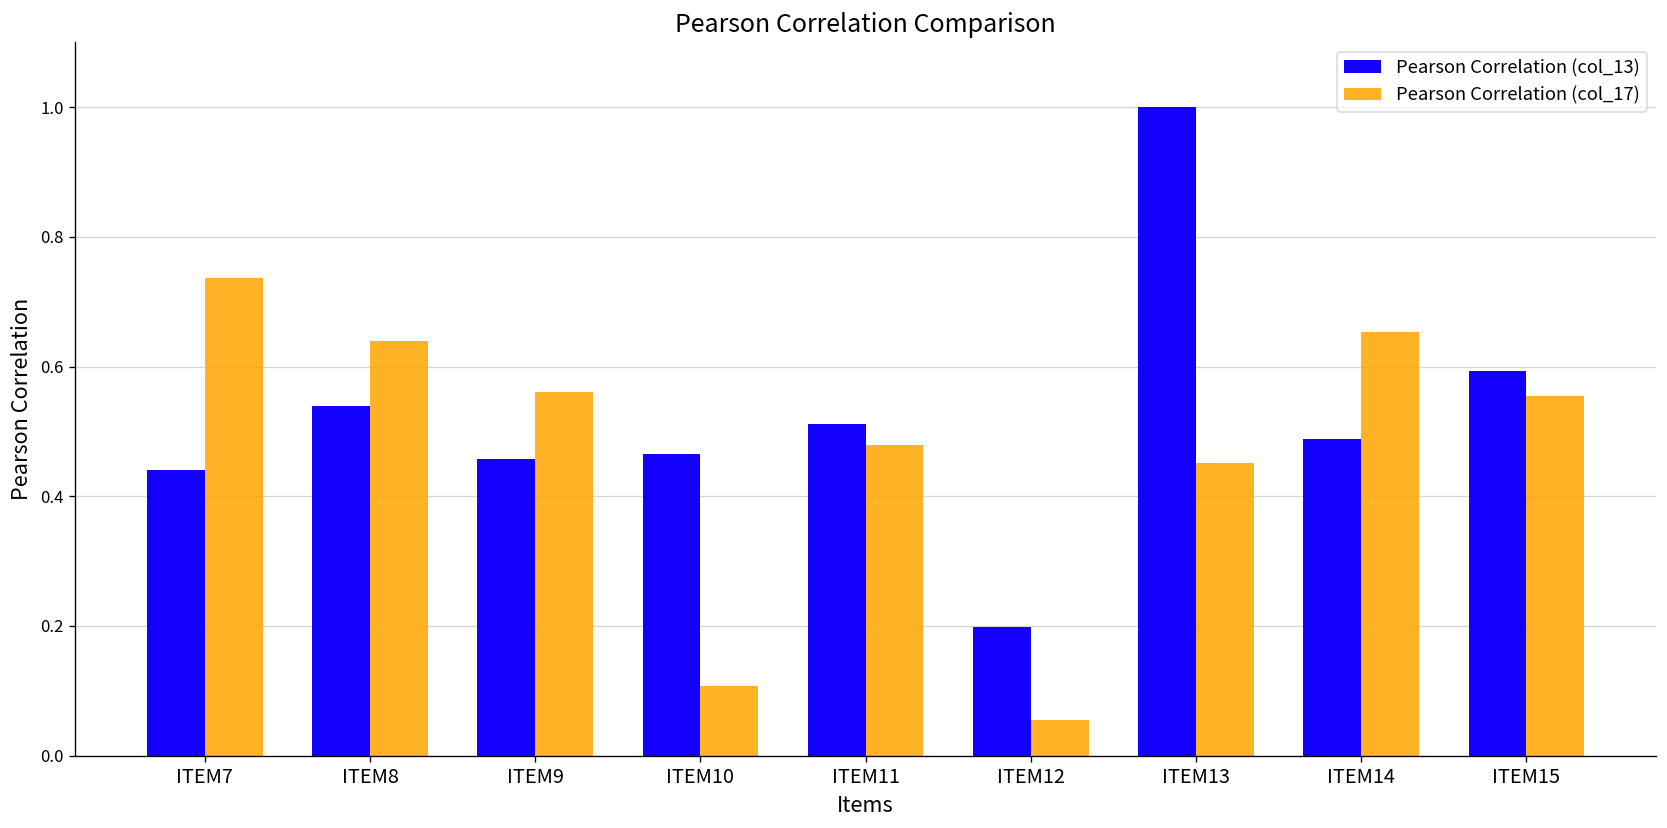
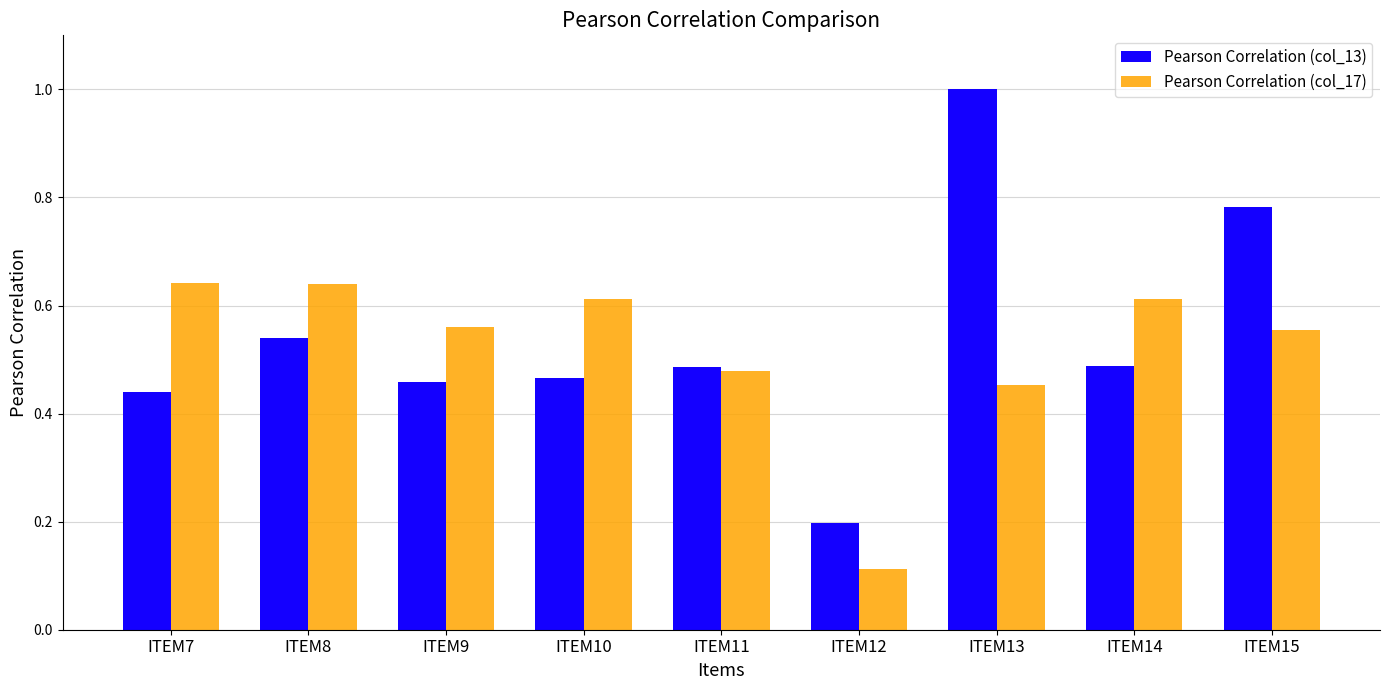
Pearson Correlation (col_17), ITEM7: 0.74 -> 0.64
Pearson Correlation (col_17), ITEM10: 0.11 -> 0.61
Pearson Correlation (col_13), ITEM11: 0.51 -> 0.49
Pearson Correlation (col_17), ITEM12: 0.06 -> 0.11
Pearson Correlation (col_17), ITEM14: 0.65 -> 0.61
Pearson Correlation (col_13), ITEM15: 0.59 -> 0.78
